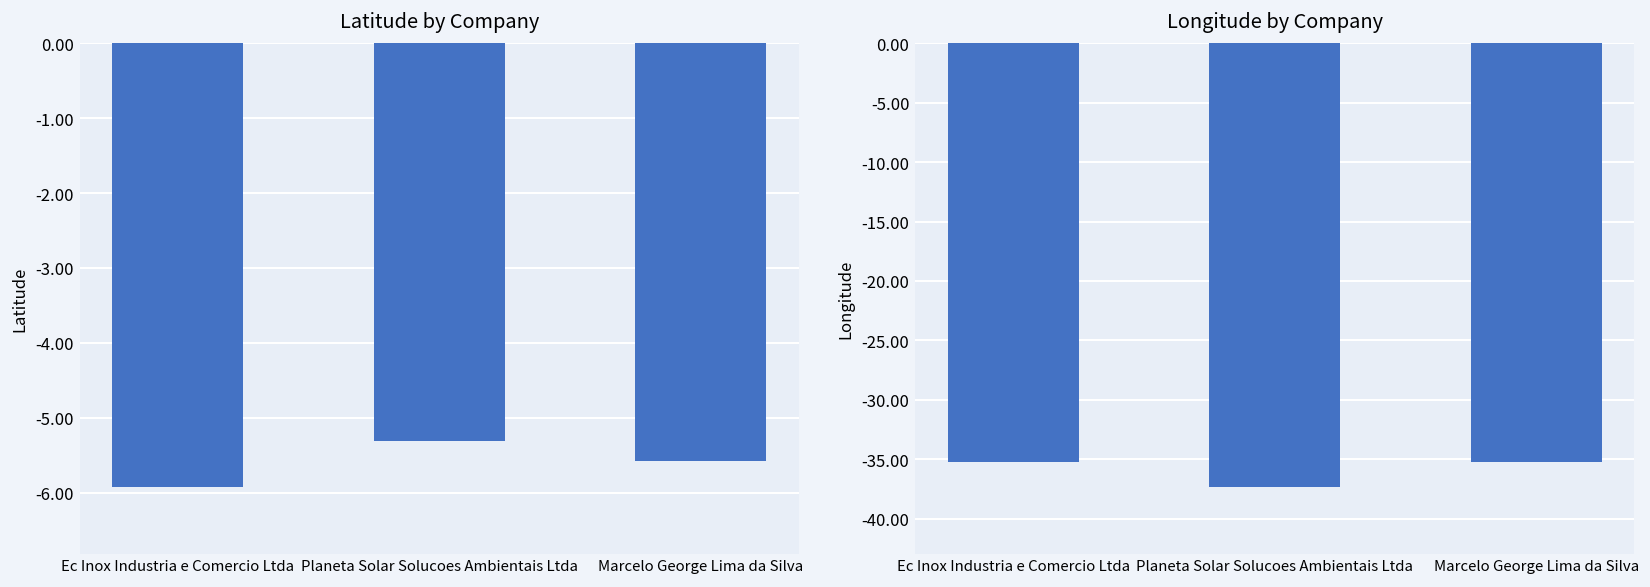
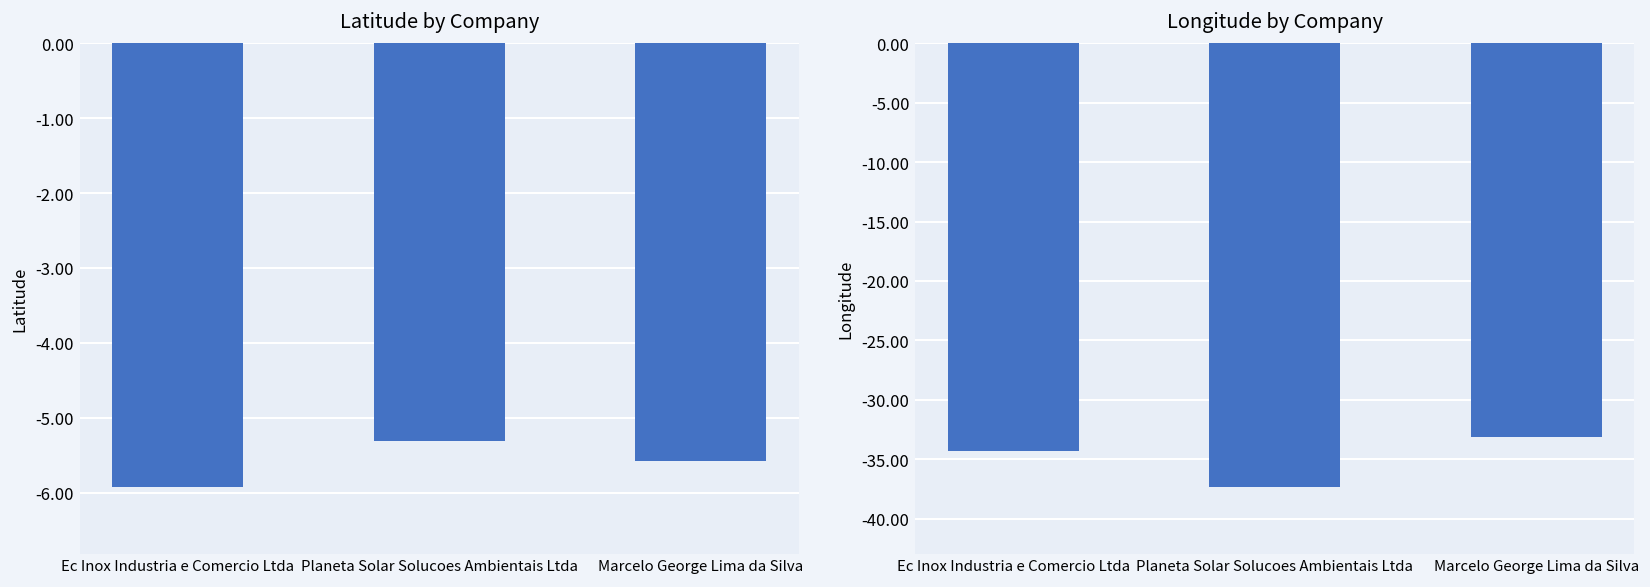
Longitude by Company, Ec Inox Industria e Comercio Ltda: -35 -> -34
Longitude by Company, Marcelo George Lima da Silva: -35 -> -33
